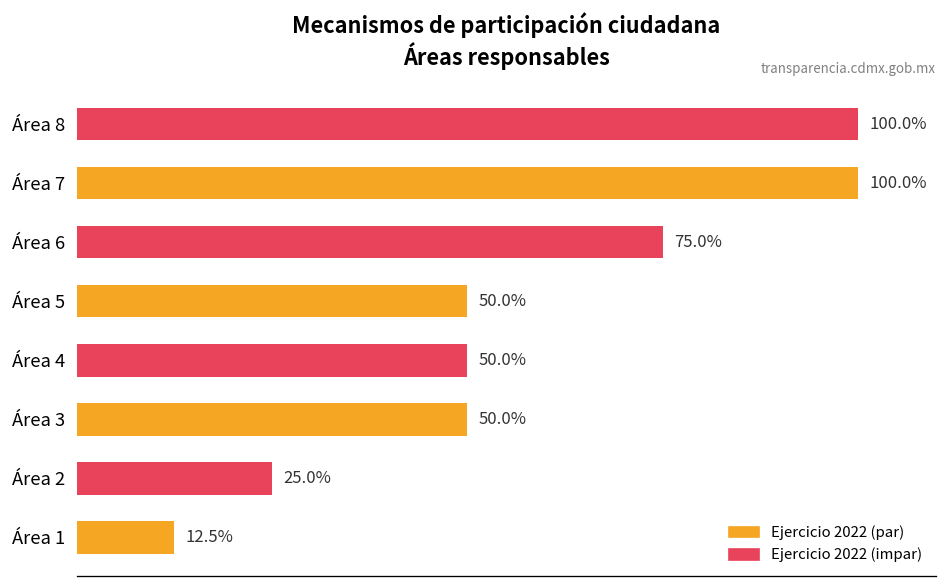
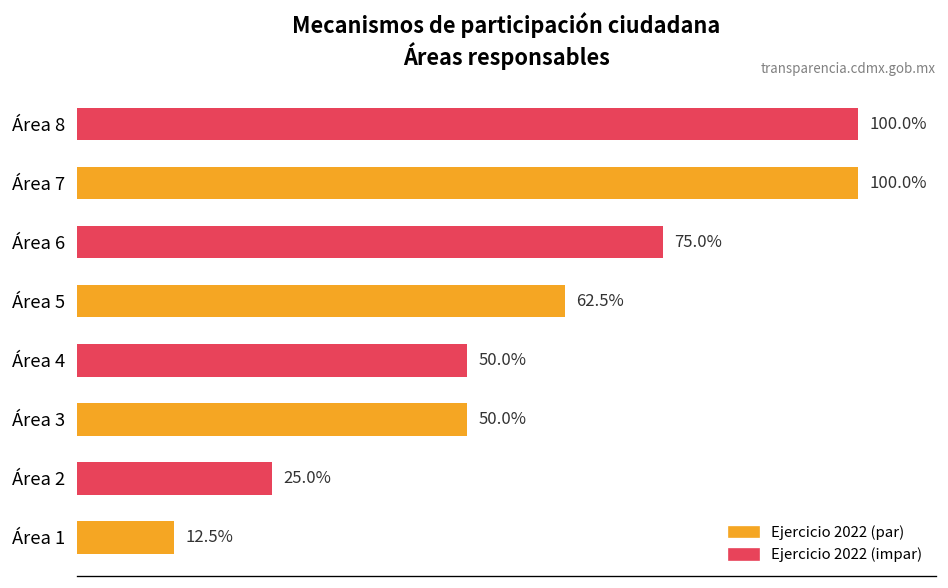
Área 5: 50.0% -> 62.5%
